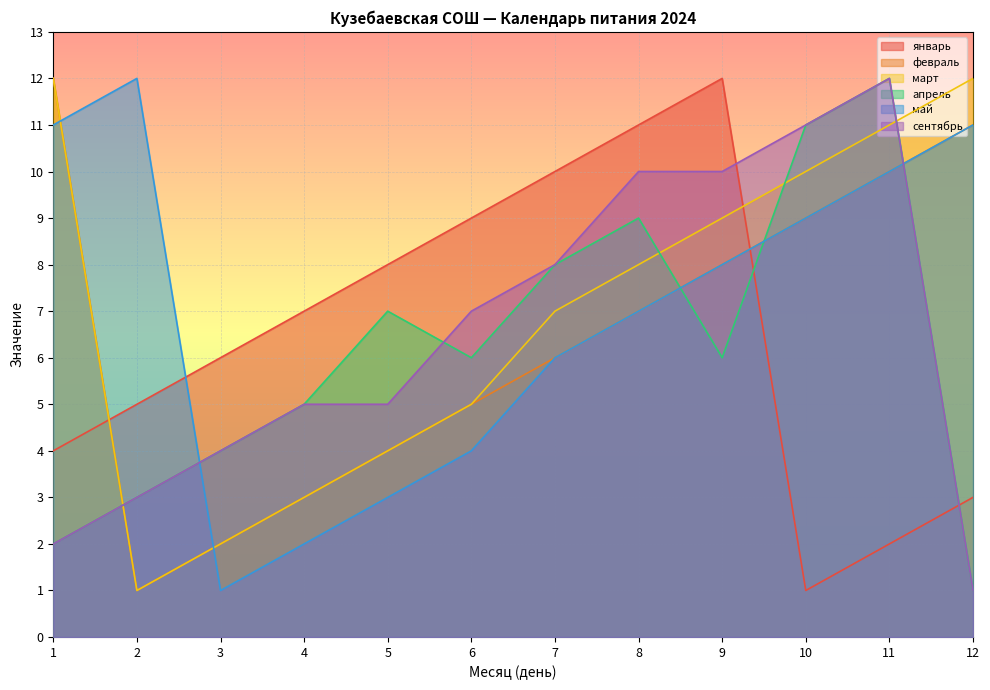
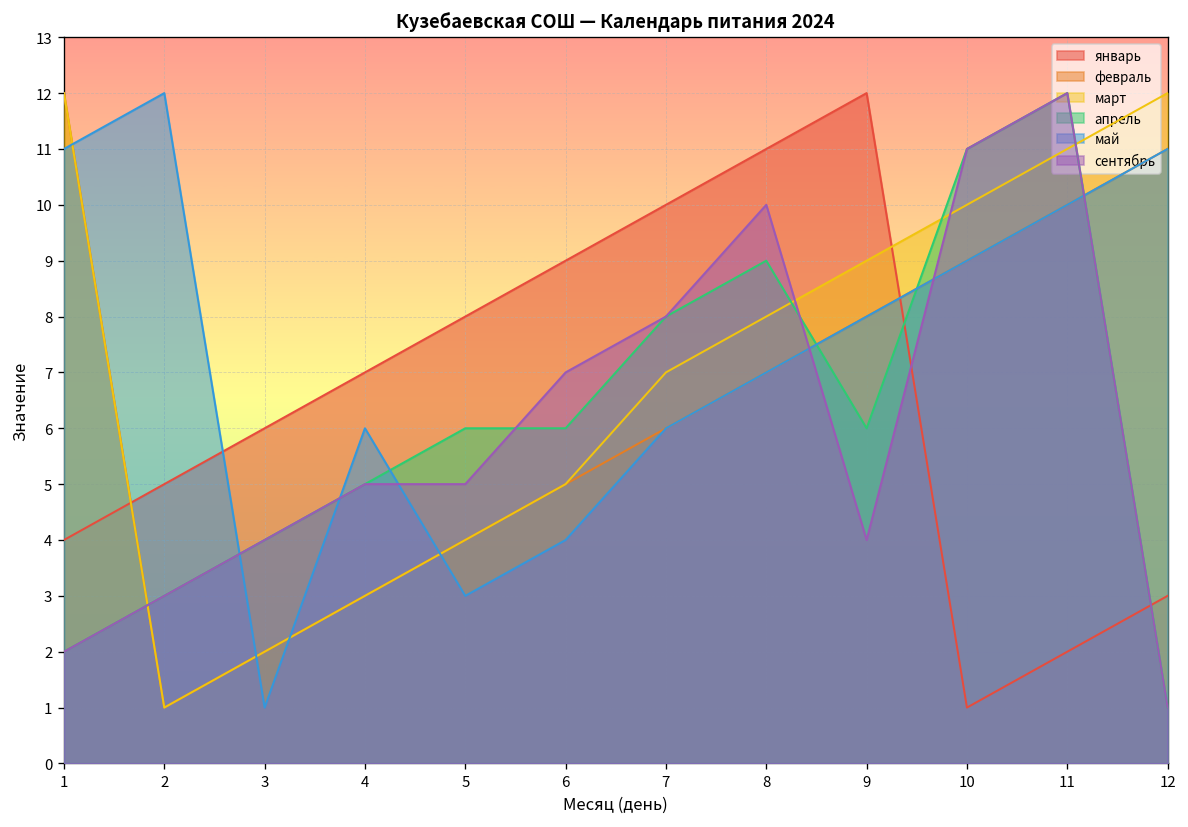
май, 4: 2 -> 6
апрель, 5: 7 -> 6
сентябрь, 9: 10 -> 4
